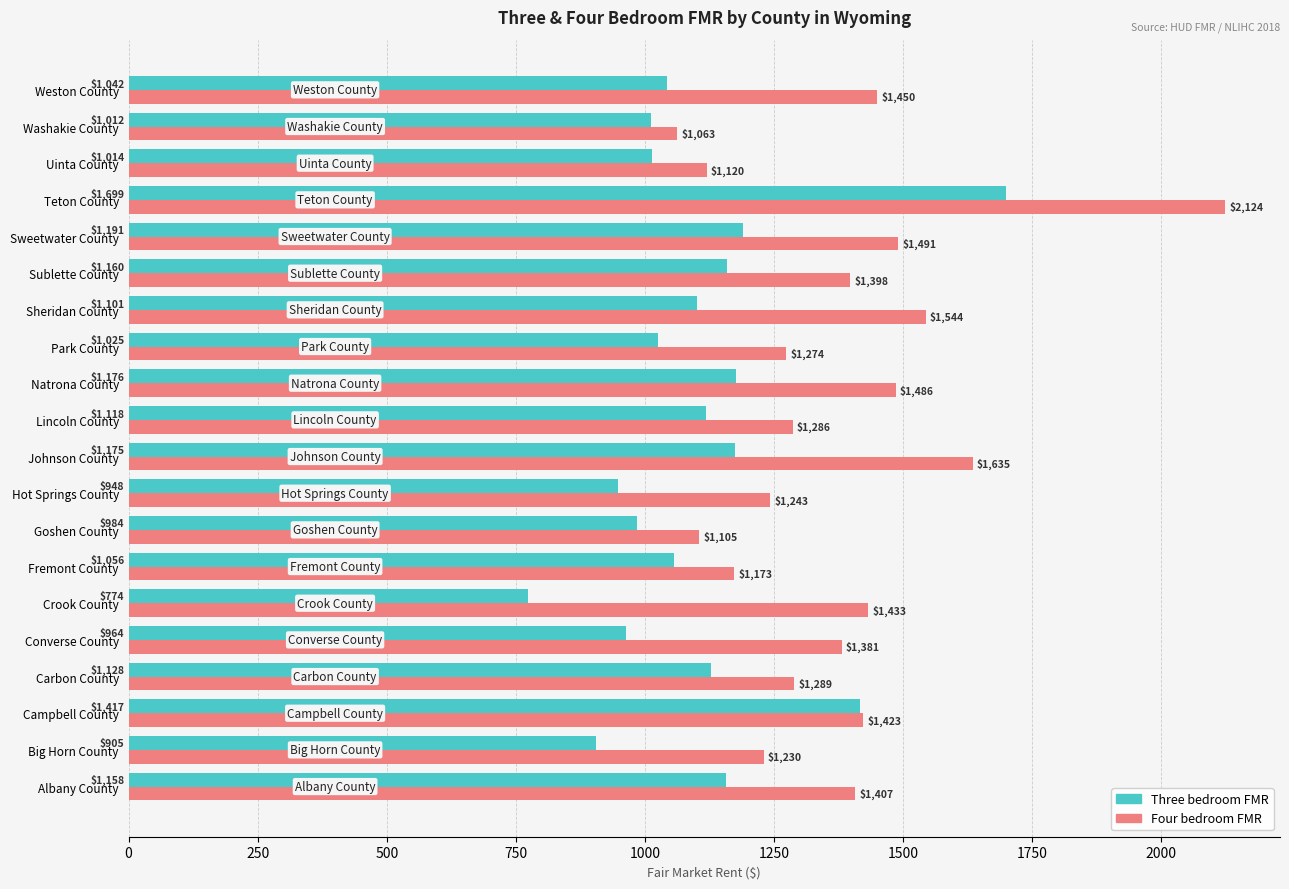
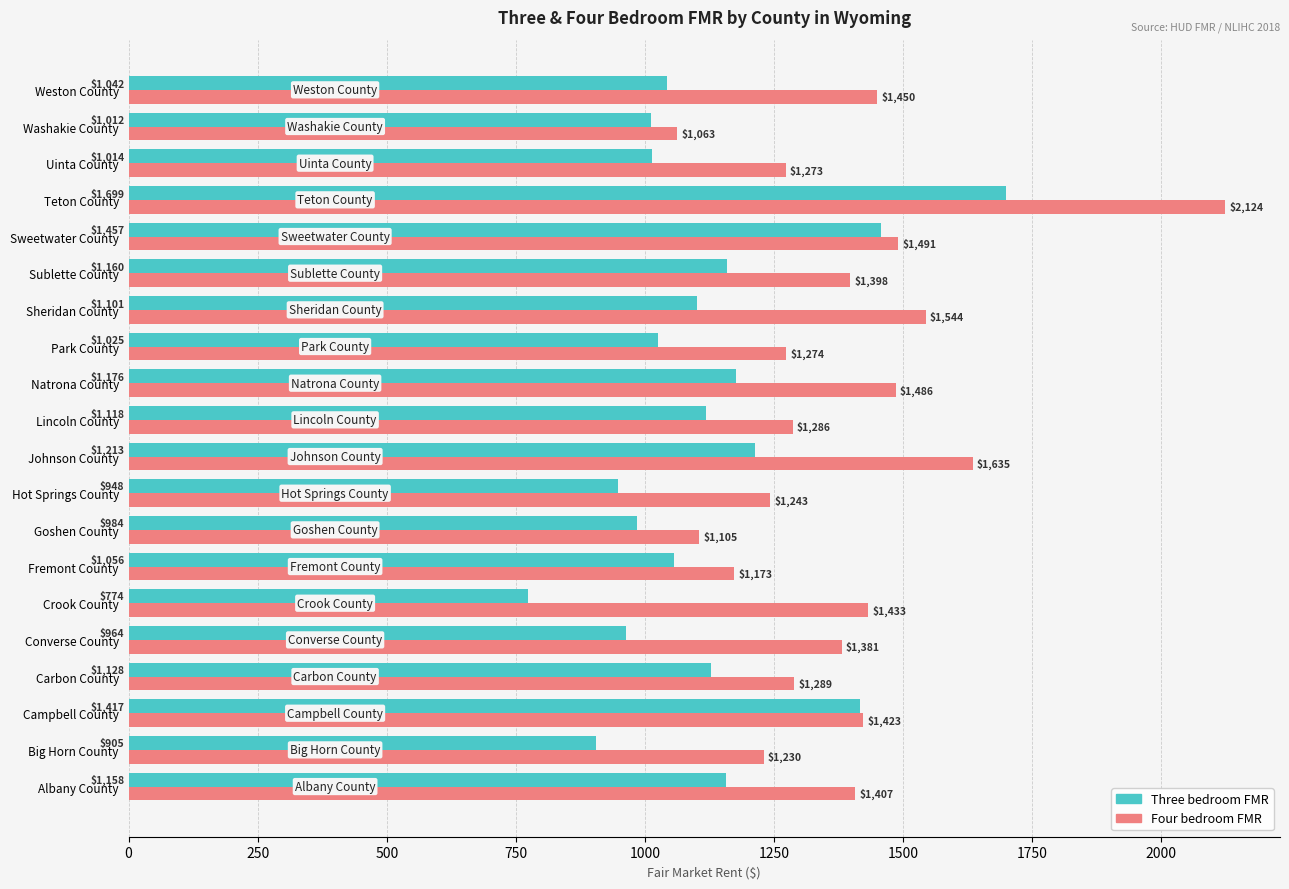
Four bedroom FMR, Uinta County: $1,120 -> $1,273
Three bedroom FMR, Sweetwater County: $1,191 -> $1,457
Three bedroom FMR, Johnson County: $1,175 -> $1,213
